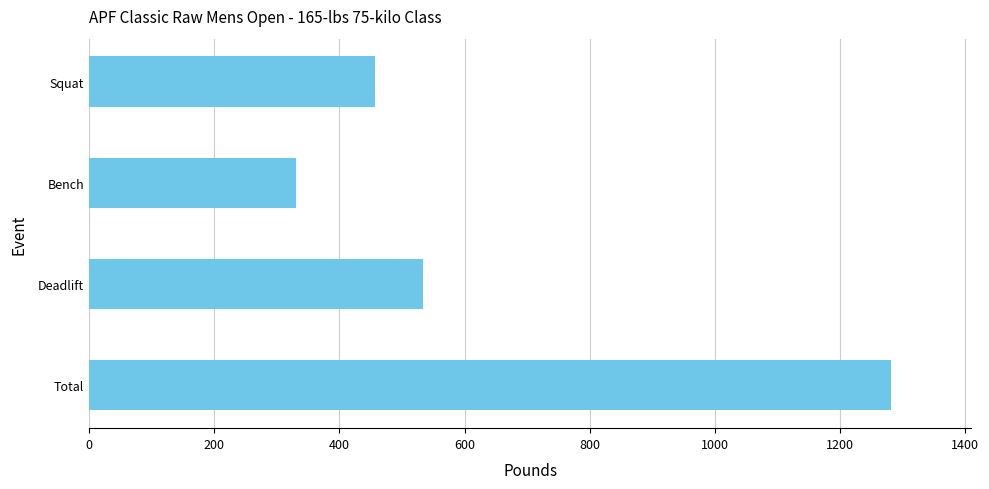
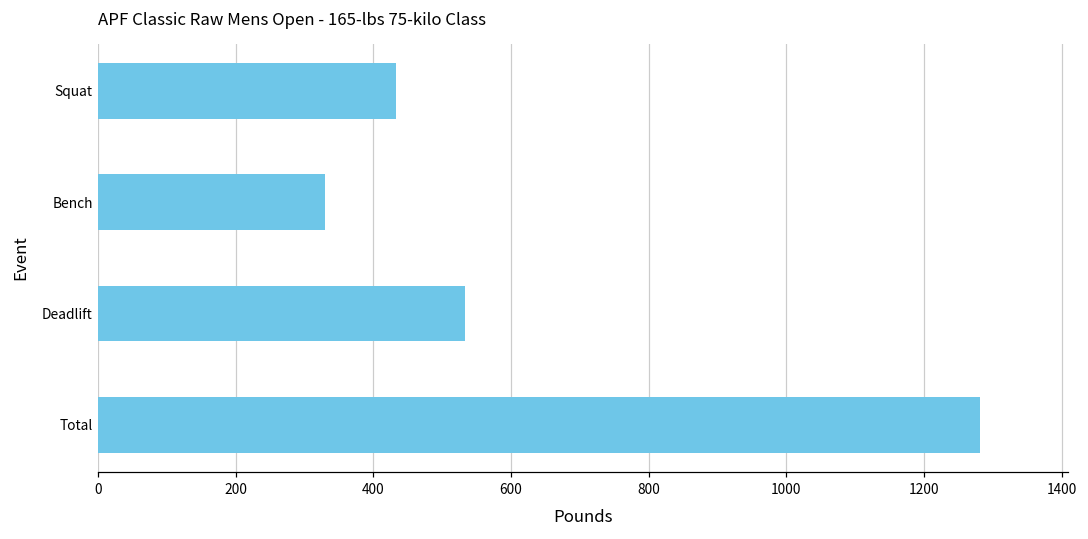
Squat: 460 -> 430
